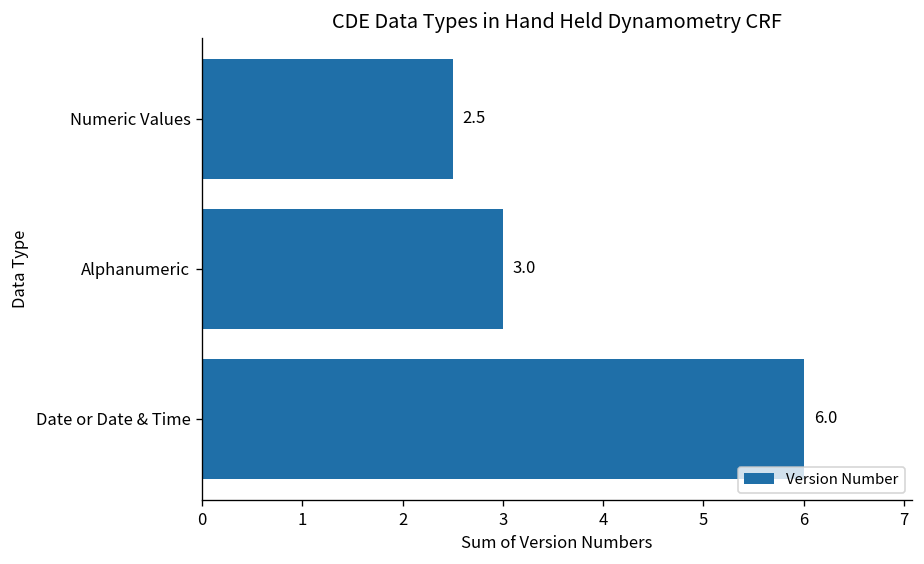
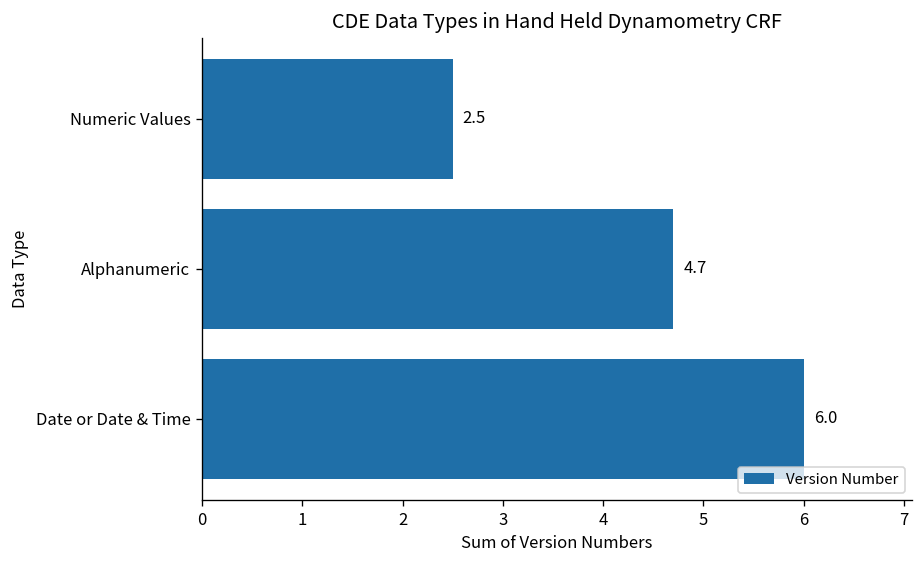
Alphanumeric: 3.0 -> 4.7
